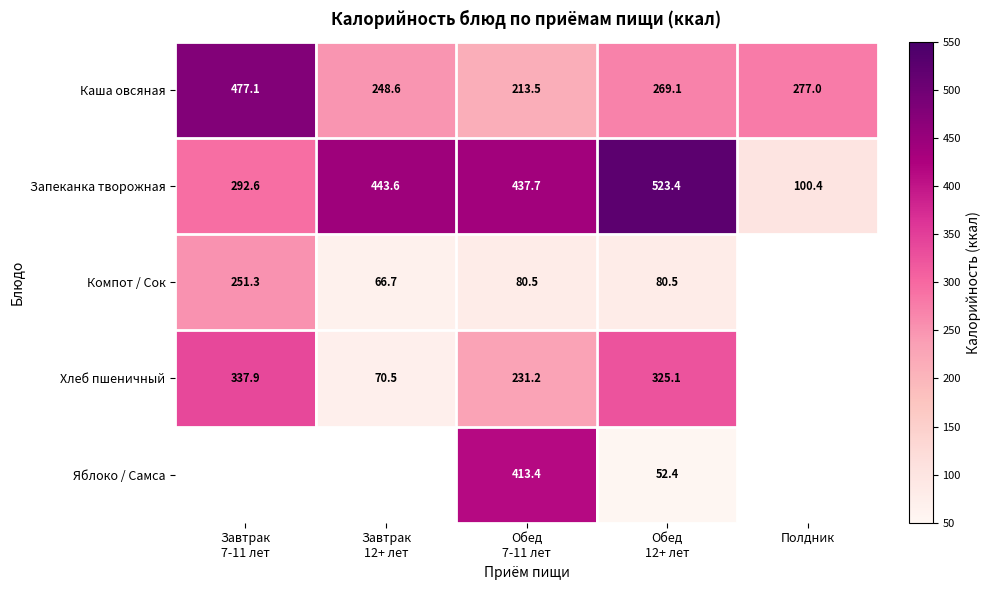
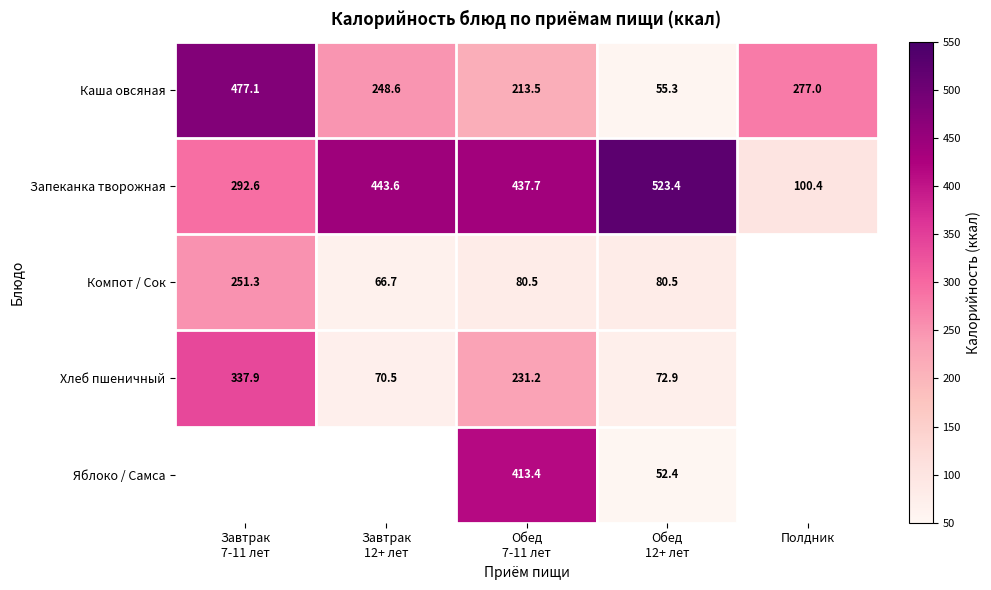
Каша овсяная, Обед 12+ лет: 269.1 -> 55.3
Хлеб пшеничный, Обед 12+ лет: 325.1 -> 72.9
